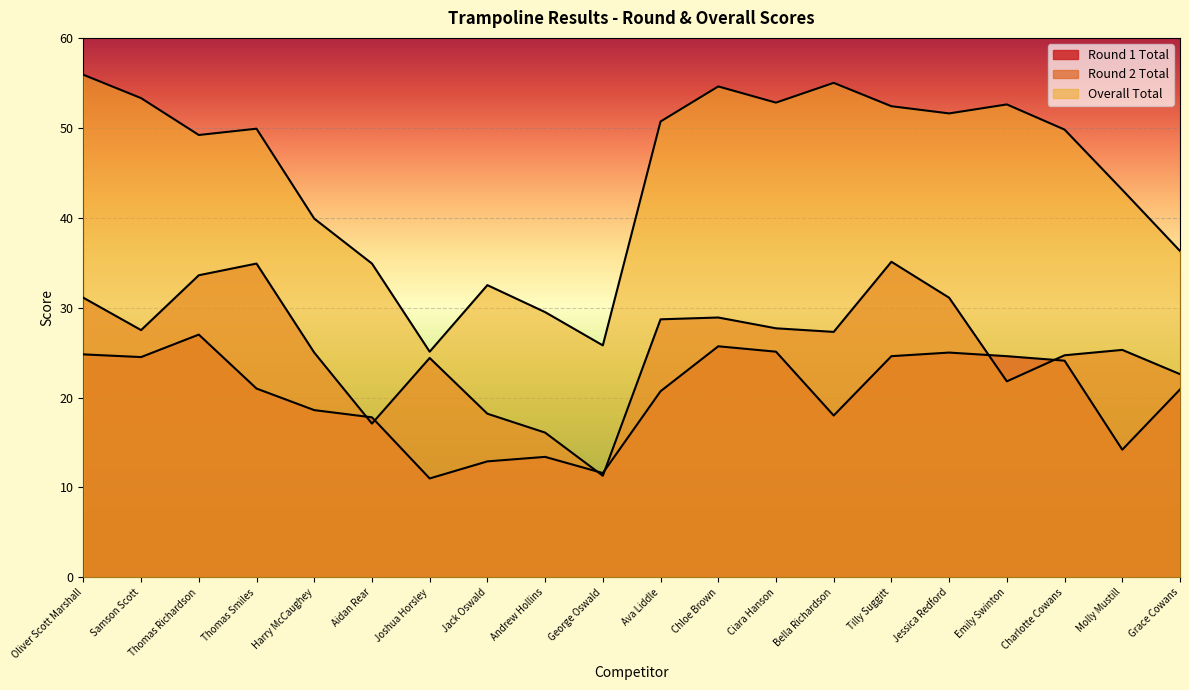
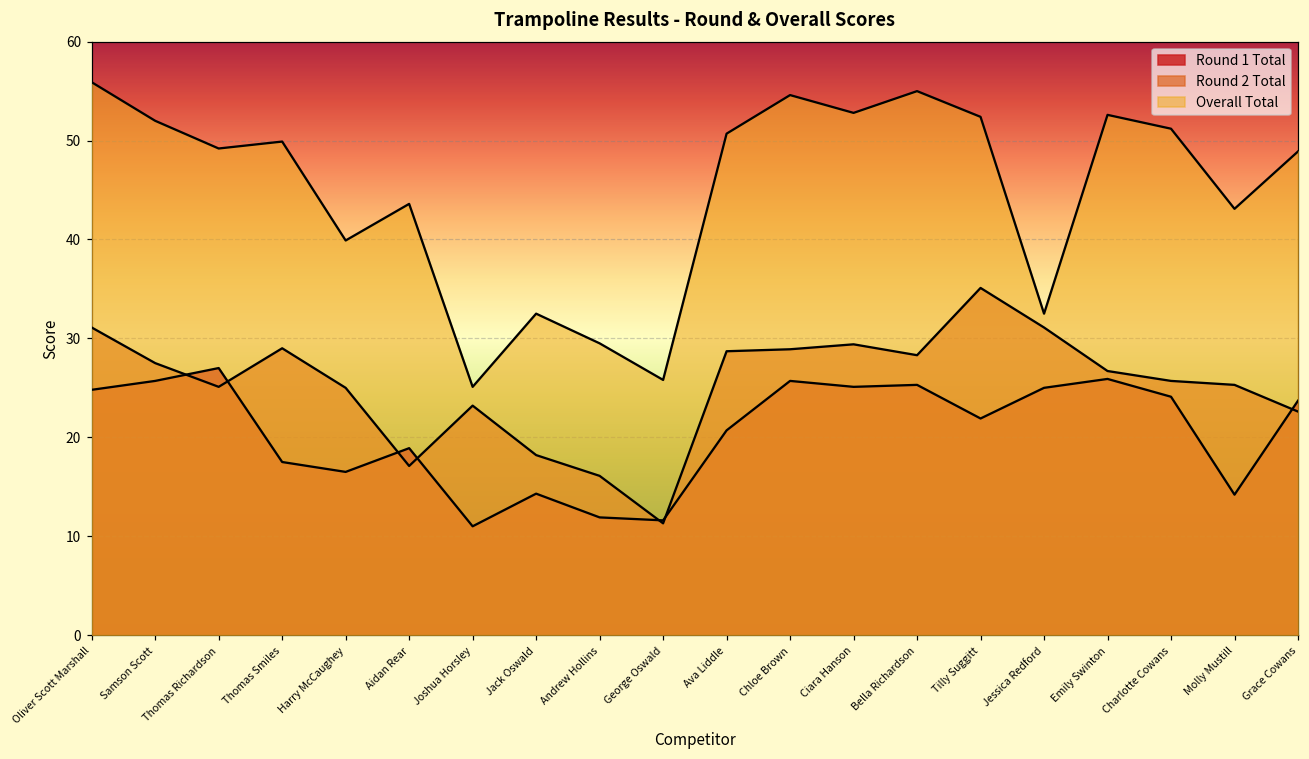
Round 1 Total, Samson Scott: 25 -> 26
Overall Total, Samson Scott: 53 -> 52
Round 2 Total, Thomas Richardson: 34 -> 25
Round 1 Total, Thomas Smiles: 21 -> 18
Round 2 Total, Thomas Smiles: 35 -> 29
Round 1 Total, Harry McCaughey: 19 -> 17
Round 1 Total, Aidan Rear: 18 -> 19
Overall Total, Aidan Rear: 35 -> 44
Round 2 Total, Joshua Horsley: 24 -> 23
Round 1 Total, Jack Oswald: 13 -> 14
Round 1 Total, Andrew Hollins: 13 -> 12
Round 2 Total, Ciara Hanson: 28 -> 29
Round 1 Total, Bella Richardson: 18 -> 25
Round 2 Total, Bella Richardson: 27 -> 28
Round 1 Total, Tilly Suggitt: 25 -> 22
Overall Total, Jessica Redford: 52 -> 33
Round 1 Total, Emily Swinton: 25 -> 26
Round 2 Total, Emily Swinton: 22 -> 27
Round 2 Total, Charlotte Cowans: 25 -> 26
Overall Total, Charlotte Cowans: 50 -> 51
Round 1 Total, Grace Cowans: 21 -> 24
Overall Total, Grace Cowans: 36 -> 49
